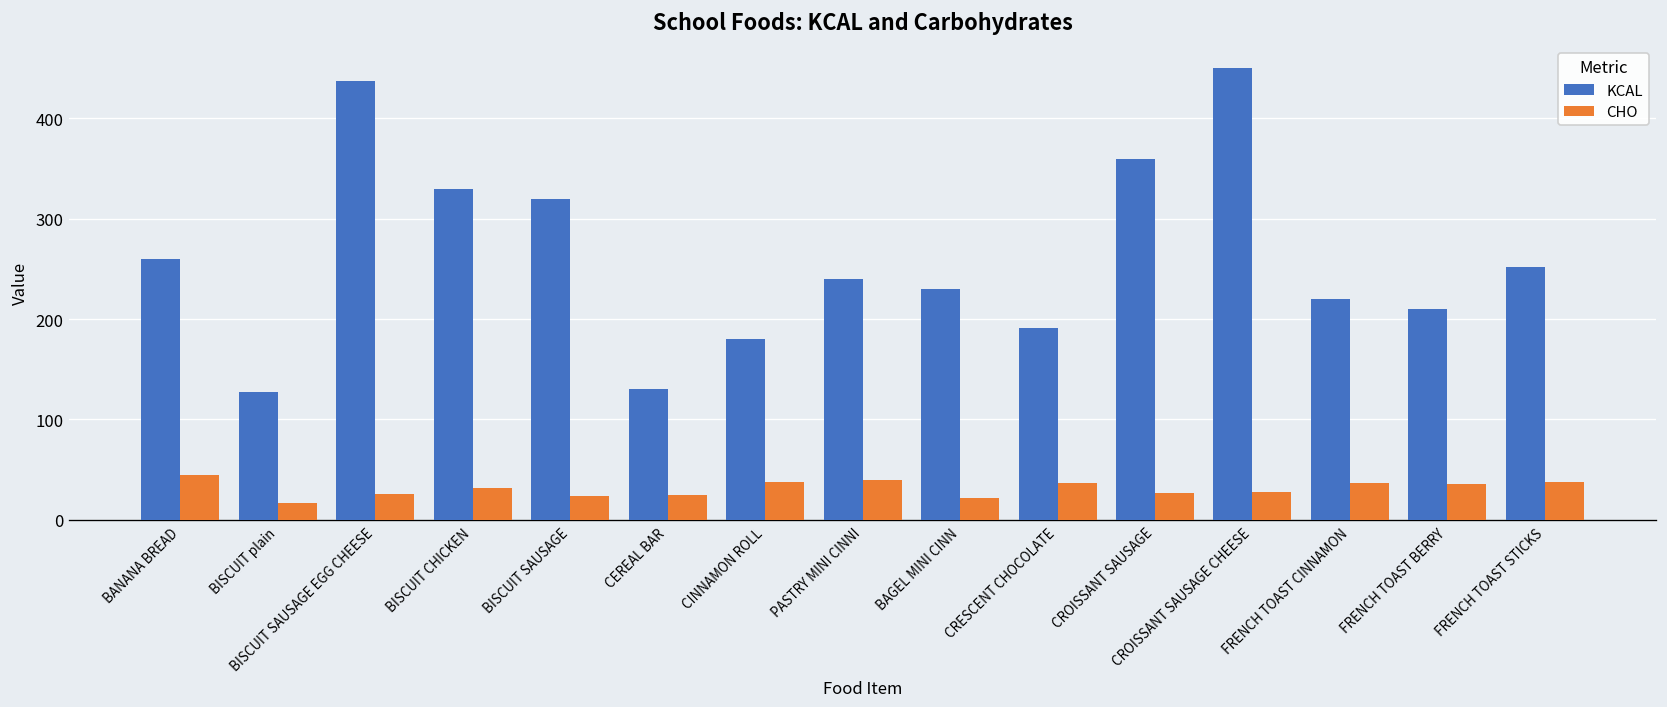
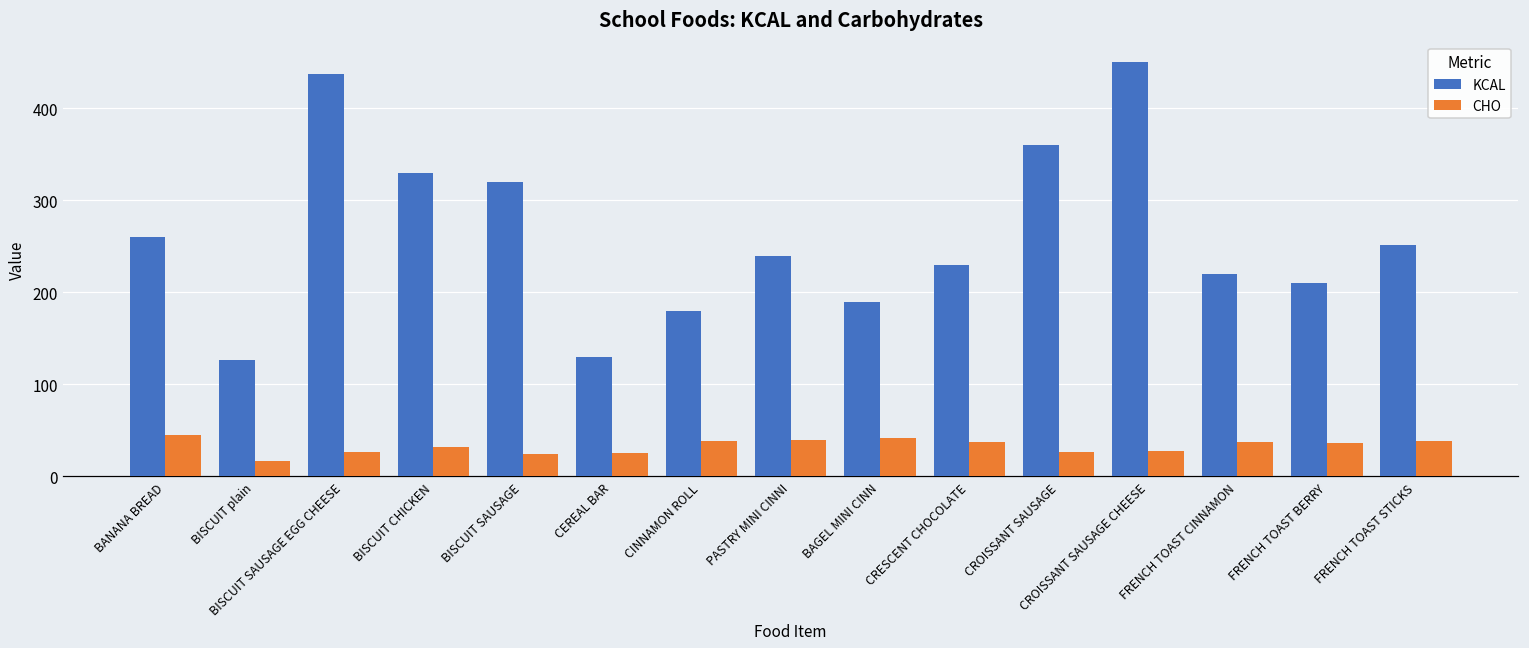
KCAL, BAGEL MINI CINN: 230 -> 190
CHO, BAGEL MINI CINN: 20 -> 40
KCAL, CRESCENT CHOCOLATE: 190 -> 230
